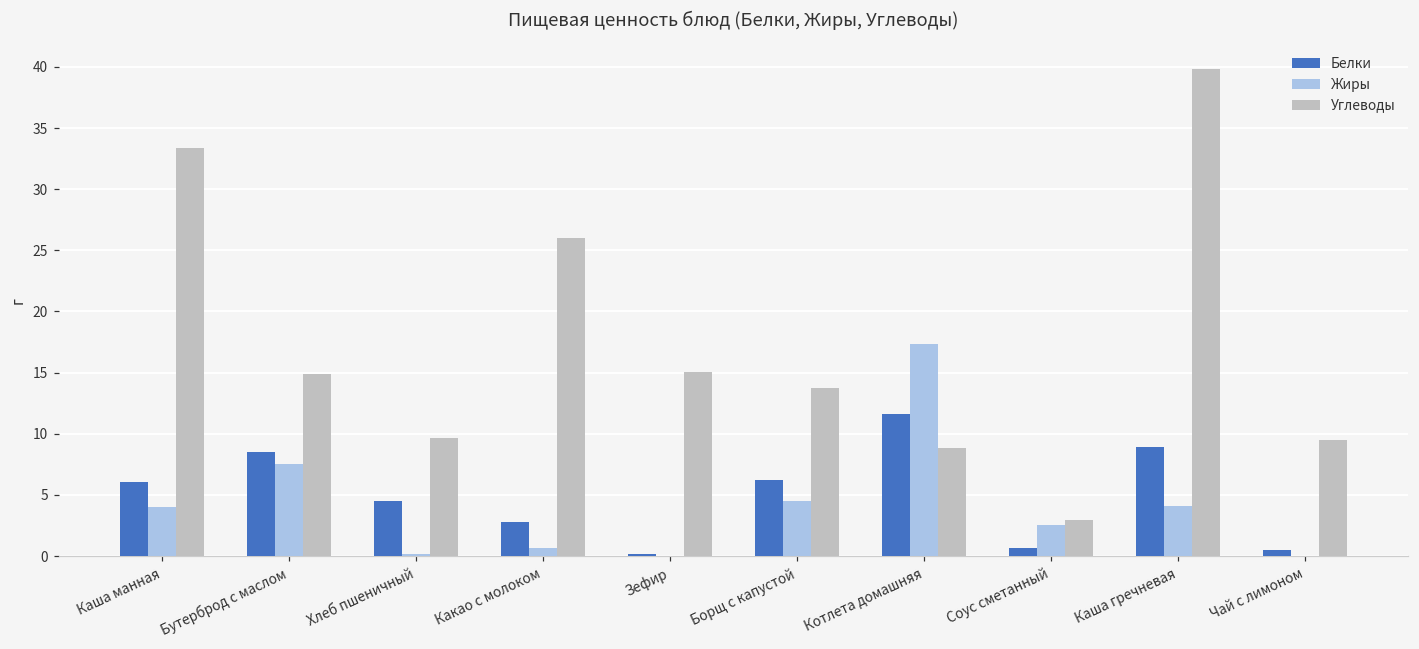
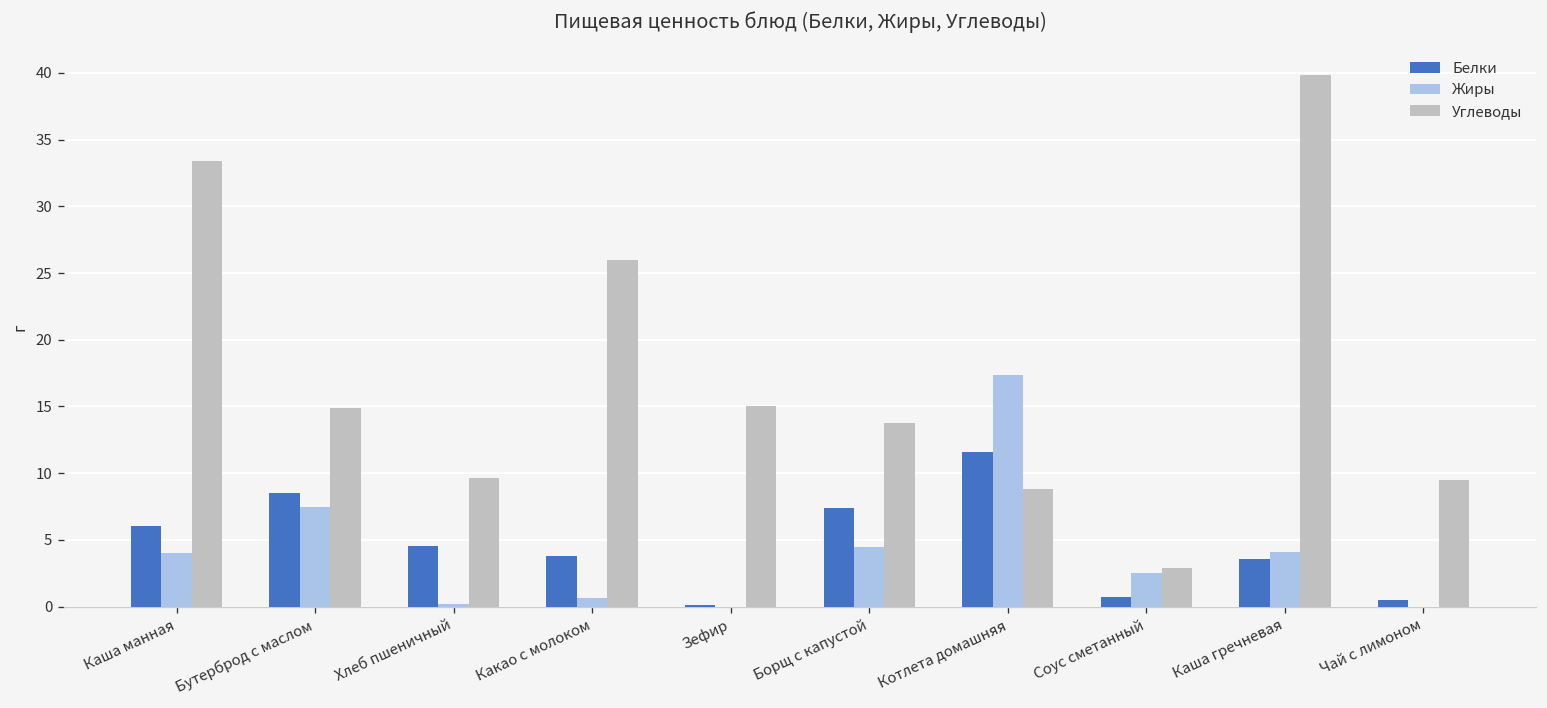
Белки, Какао с молоком: 2.8 -> 3.8
Белки, Борщ с капустой: 6.3 -> 7.4
Белки, Каша гречневая: 8.9 -> 3.6
